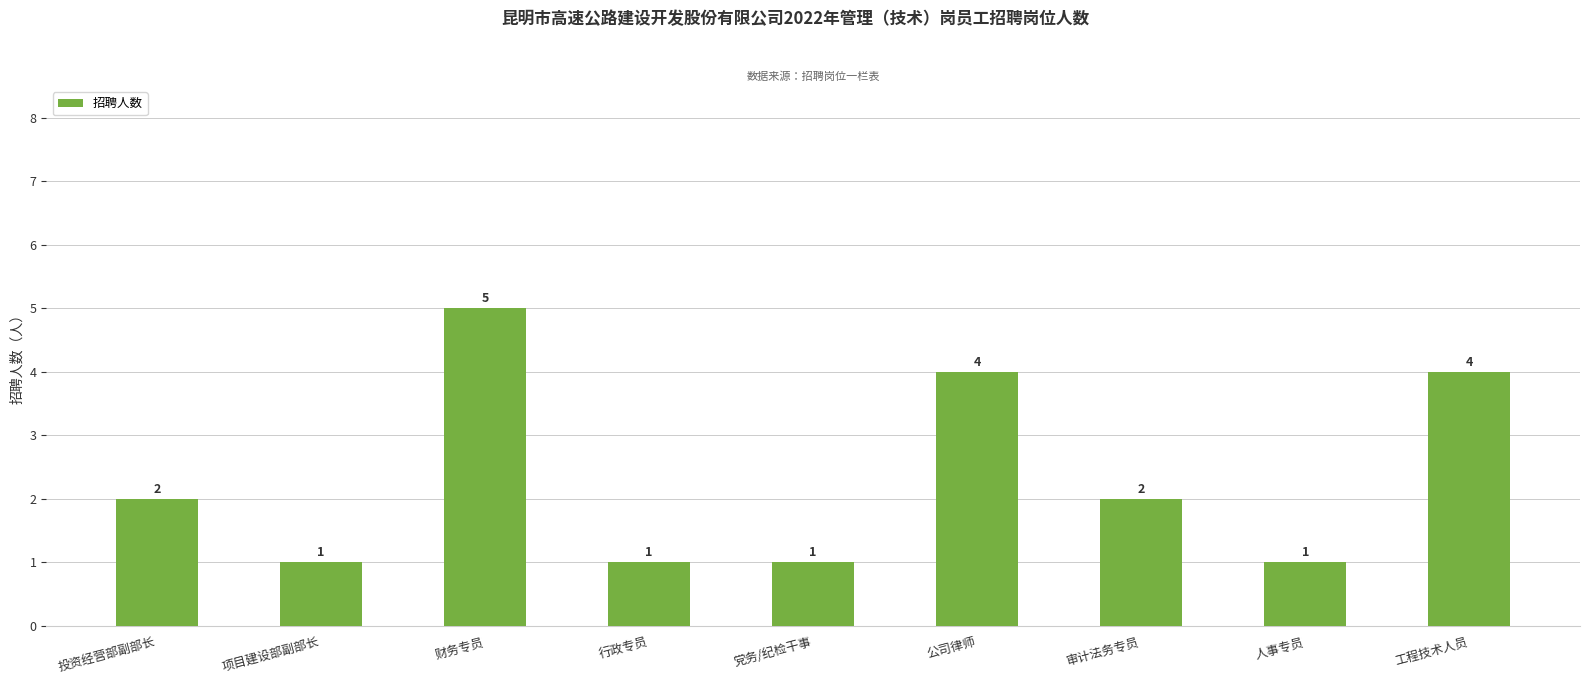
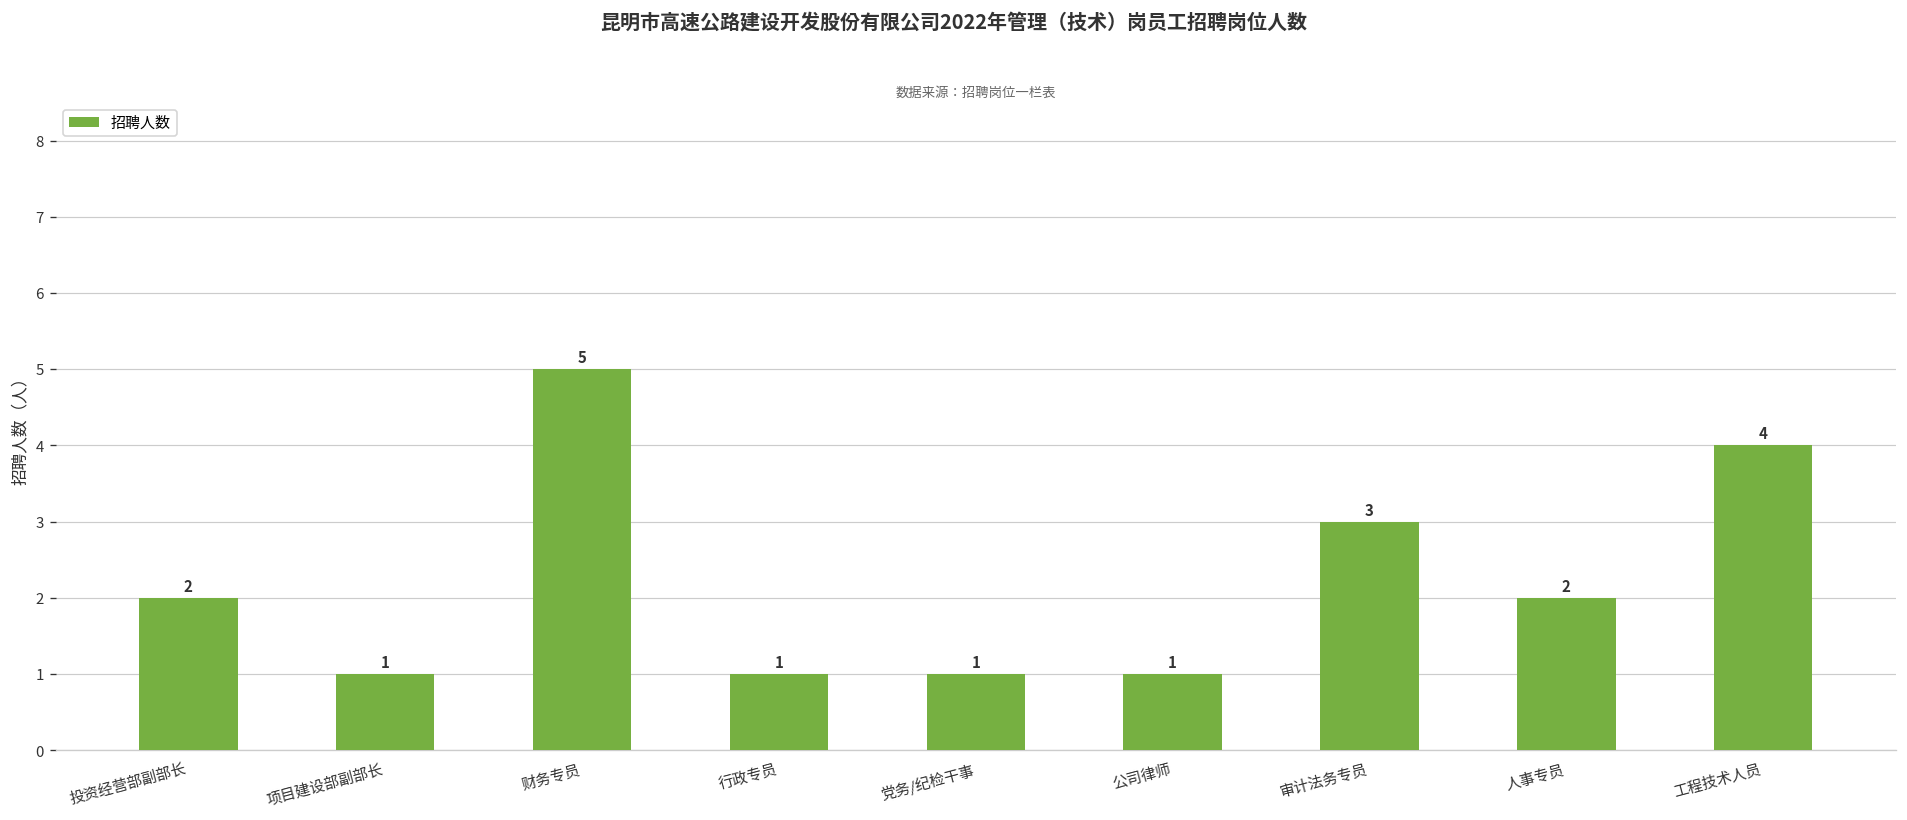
公司律师: 4 -> 1
审计法务专员: 2 -> 3
人事专员: 1 -> 2
